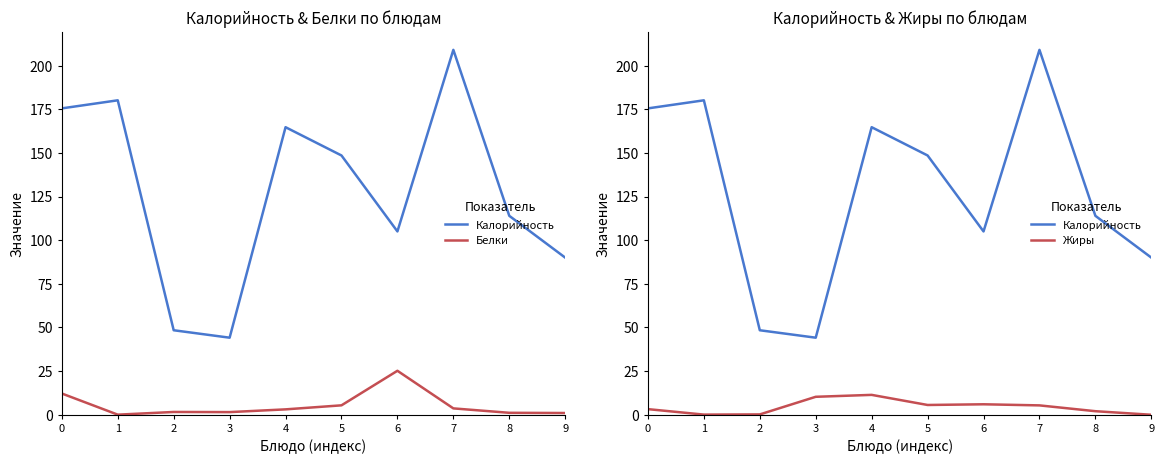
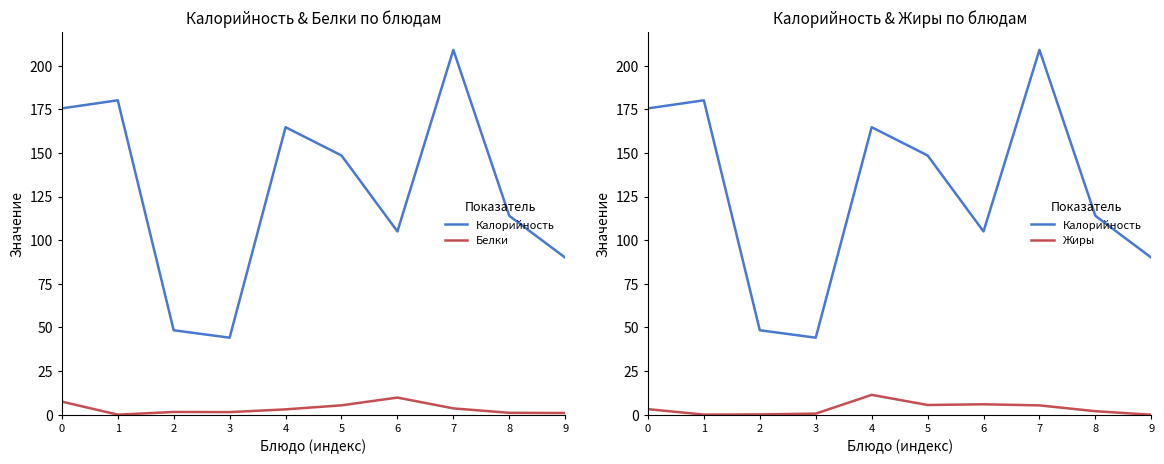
Калорийность & Белки по блюдам, Белки, 0: 12 -> 8
Калорийность & Белки по блюдам, Белки, 6: 25 -> 10
Калорийность & Жиры по блюдам, Жиры, 3: 10 -> 1
